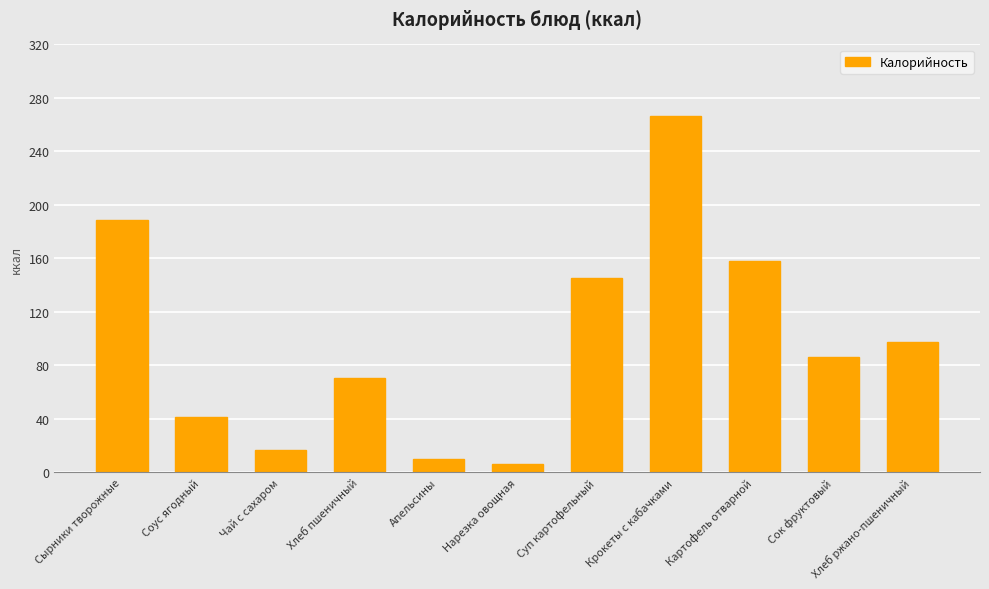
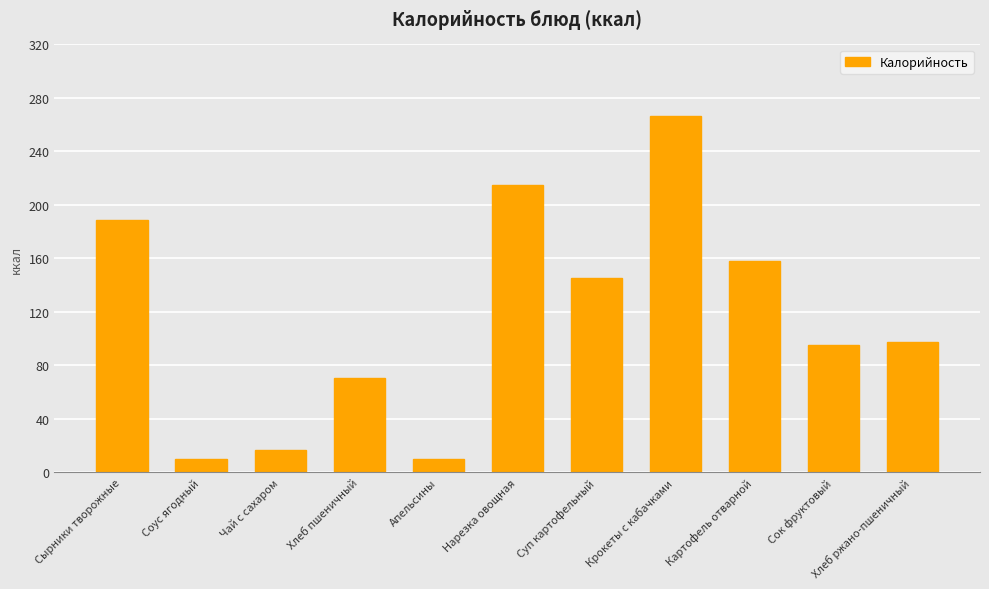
Соус ягодный: 42 -> 10
Нарезка овощная: 6 -> 215
Сок фруктовый: 87 -> 95
